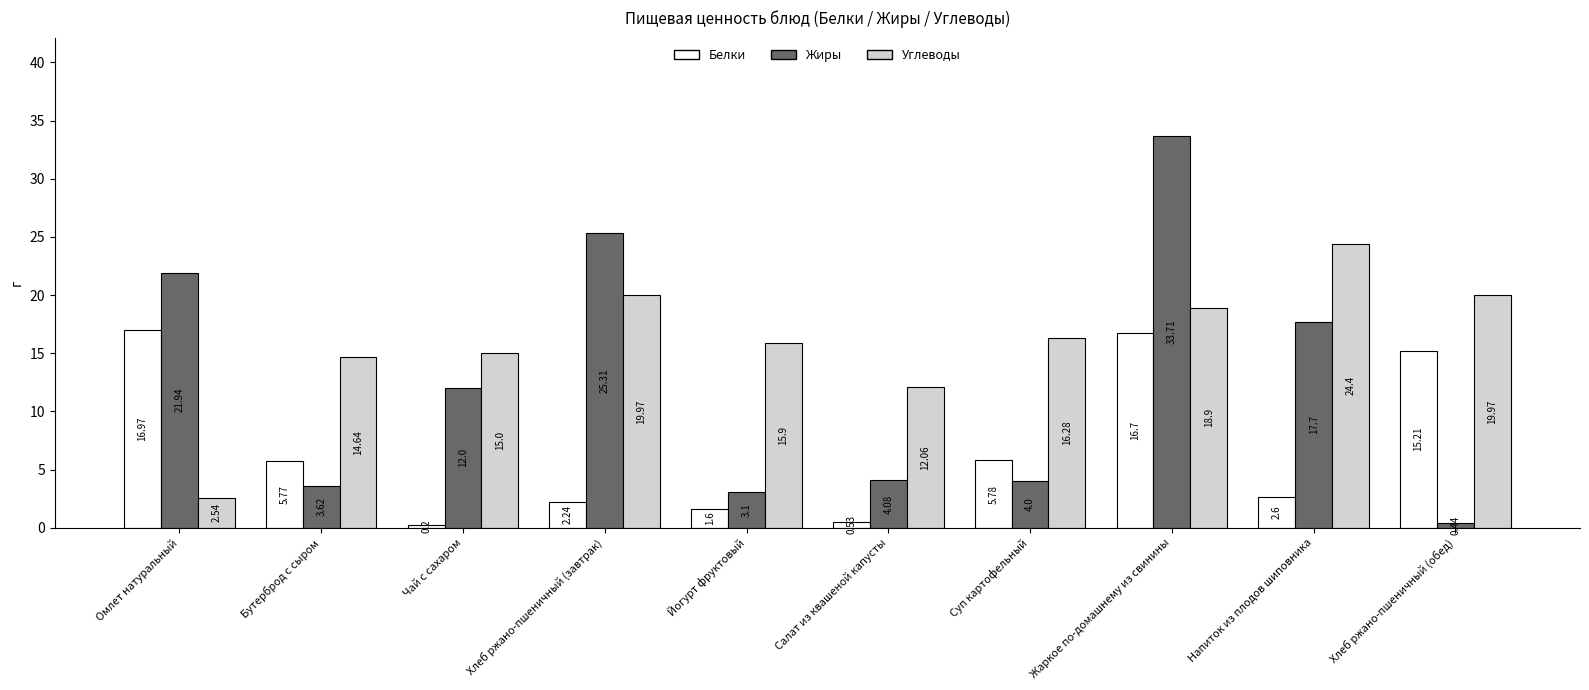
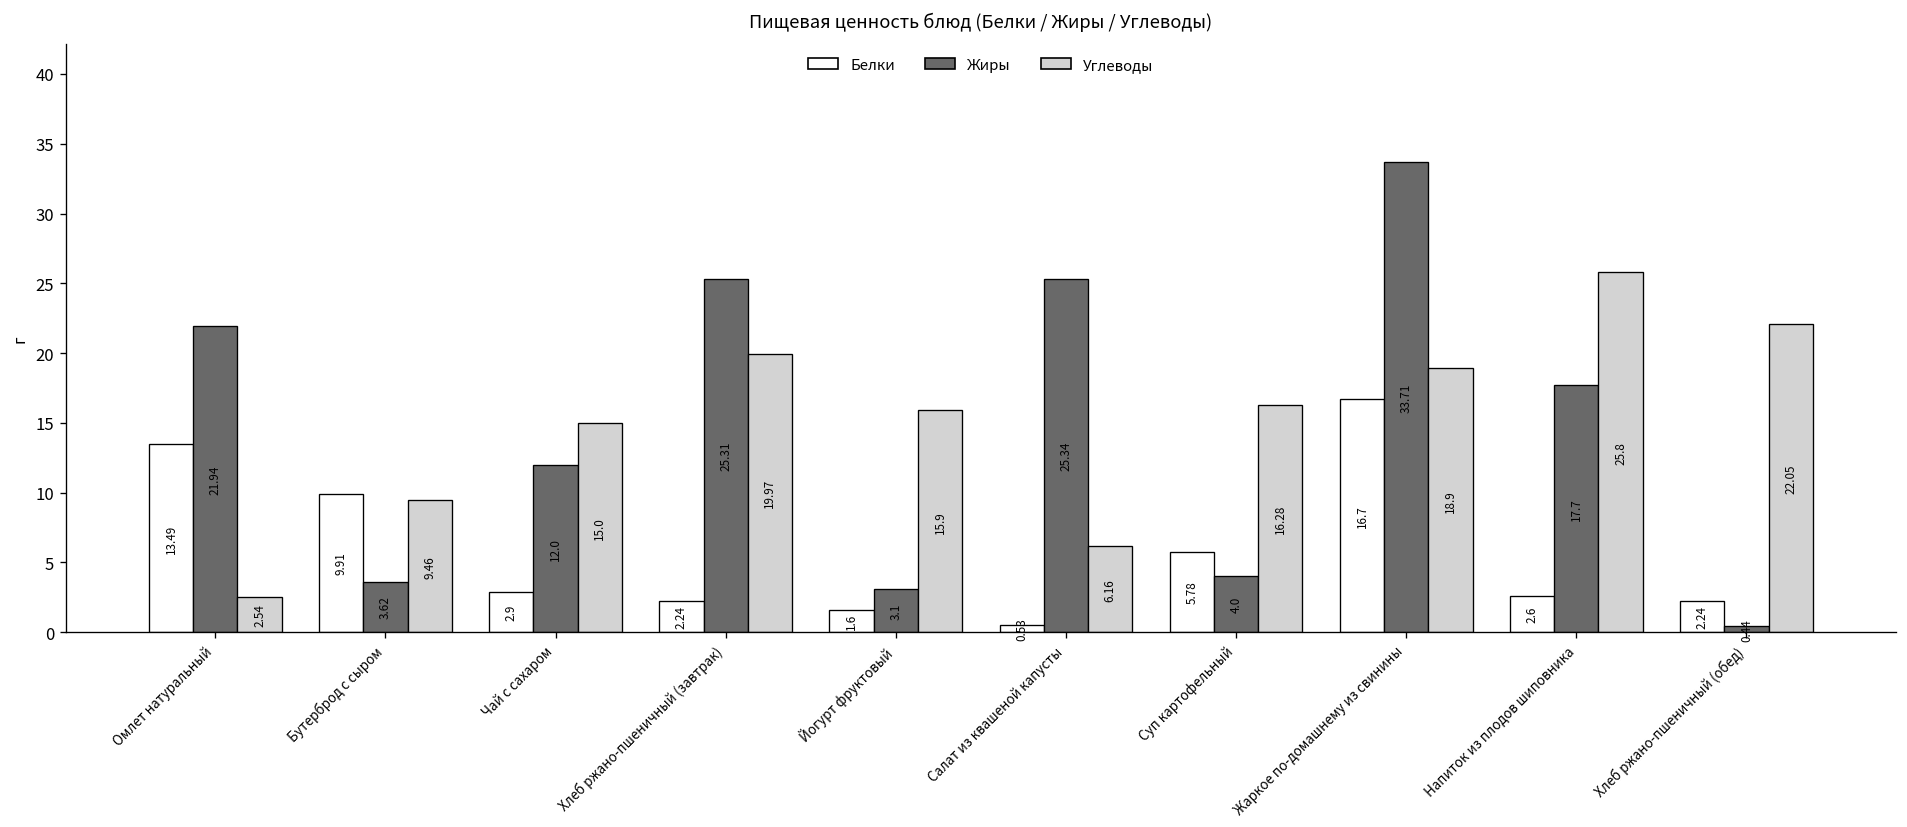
Белки, Омлет натуральный: 16.97 -> 13.49
Белки, Бутерброд с сыром: 5.77 -> 9.91
Углеводы, Бутерброд с сыром: 14.64 -> 9.46
Белки, Чай с сахаром: 0.2 -> 2.9
Жиры, Салат из квашеной капусты: 4.08 -> 25.34
Углеводы, Салат из квашеной капусты: 12.06 -> 6.16
Углеводы, Напиток из плодов шиповника: 24.4 -> 25.8
Белки, Хлеб ржано-пшеничный (обед): 15.21 -> 2.24
Углеводы, Хлеб ржано-пшеничный (обед): 19.97 -> 22.05
